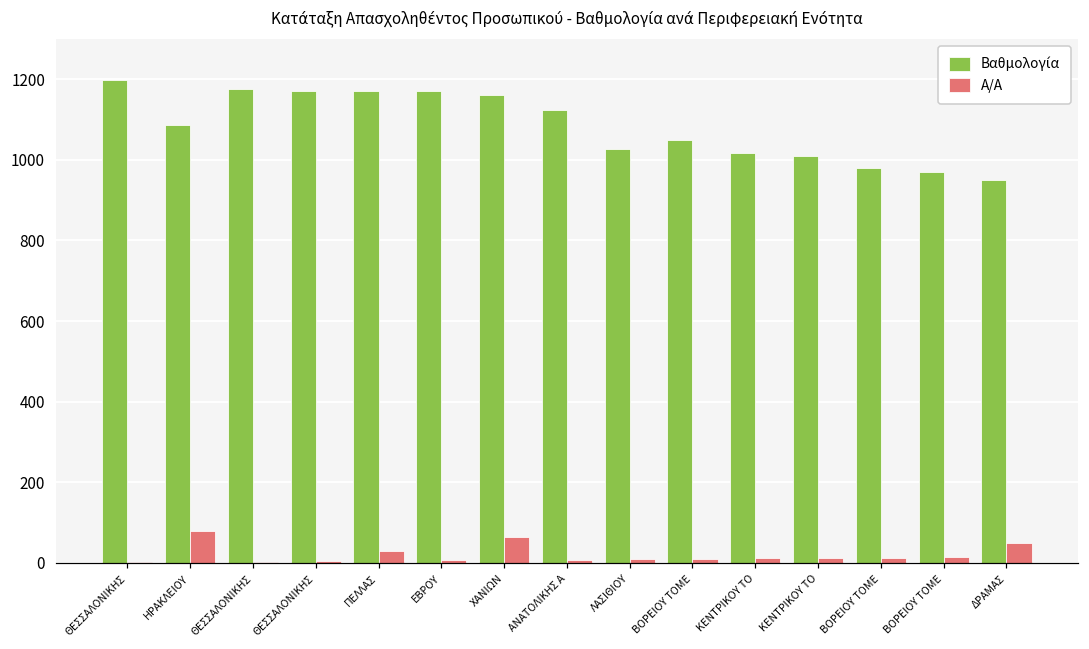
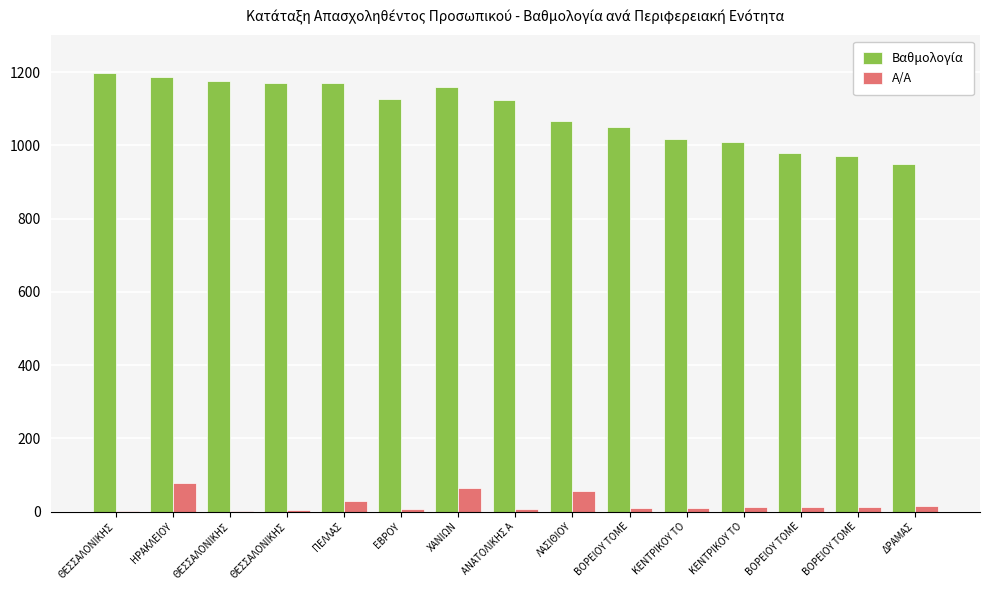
Βαθμολογία, ΗΡΑΚΛΕΙΟΥ: 1090 -> 1190
Βαθμολογία, ΕΒΡΟΥ: 1170 -> 1130
Βαθμολογία, ΛΑΣΙΘΙΟΥ: 1030 -> 1070
Α/Α, ΛΑΣΙΘΙΟΥ: 10 -> 60
Α/Α, ΔΡΑΜΑΣ: 50 -> 20
